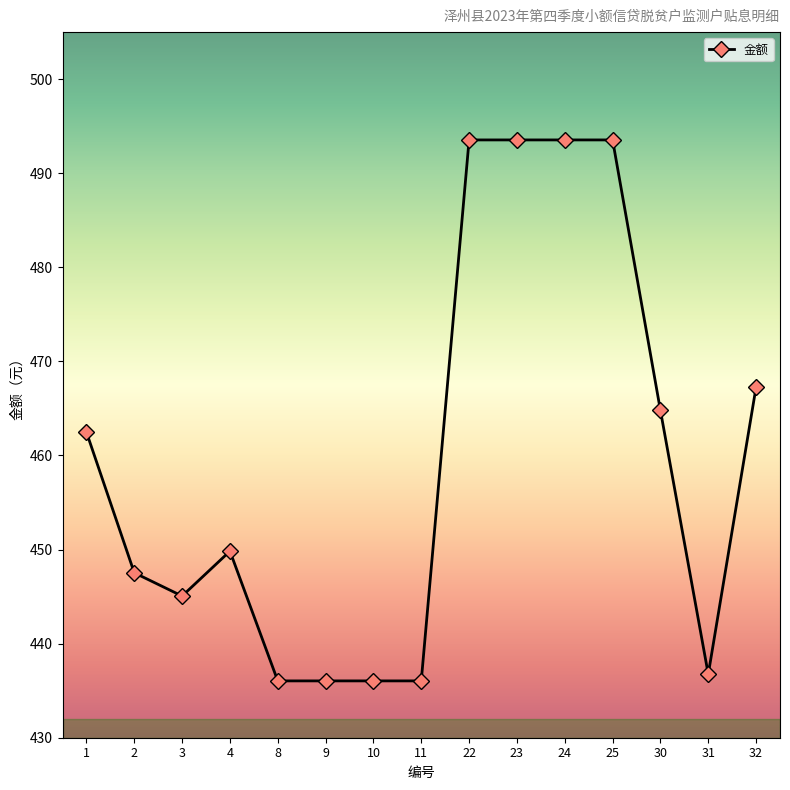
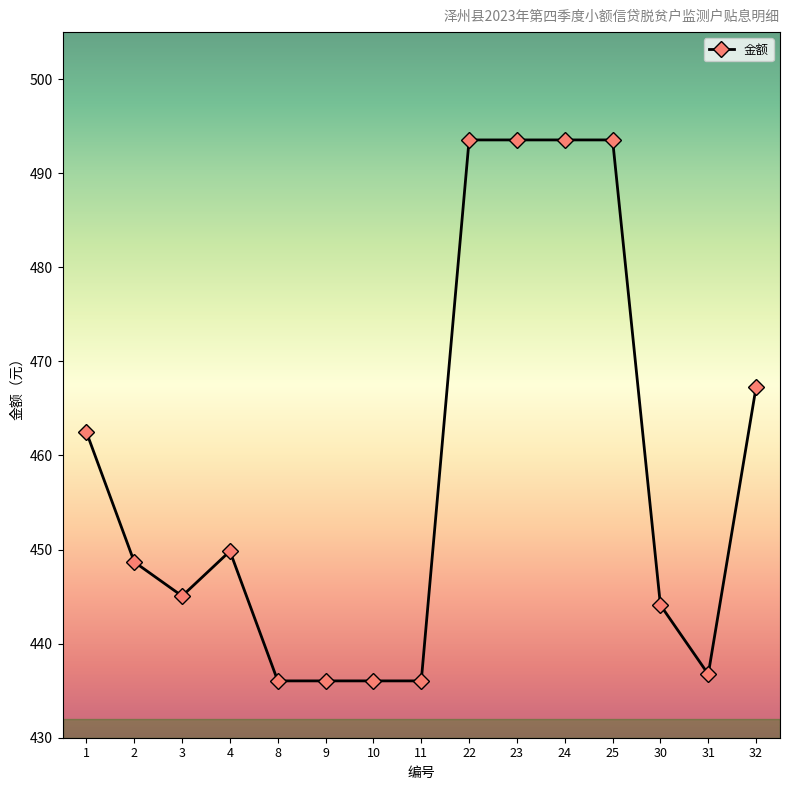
2: 448 -> 449
30: 465 -> 444
